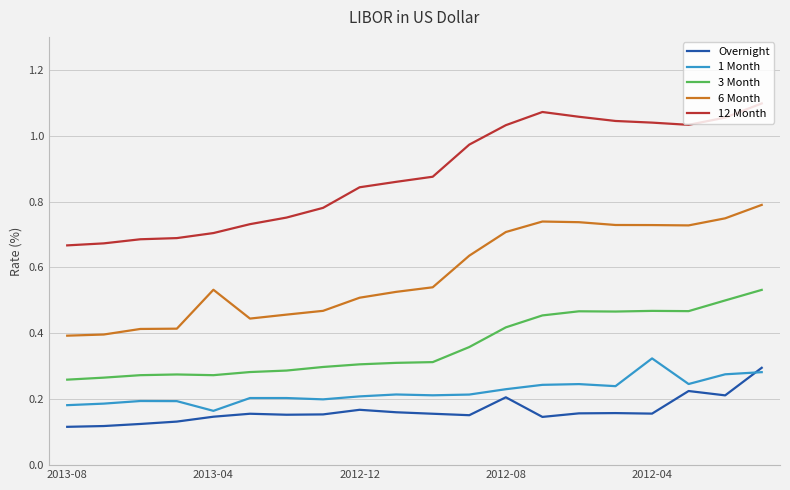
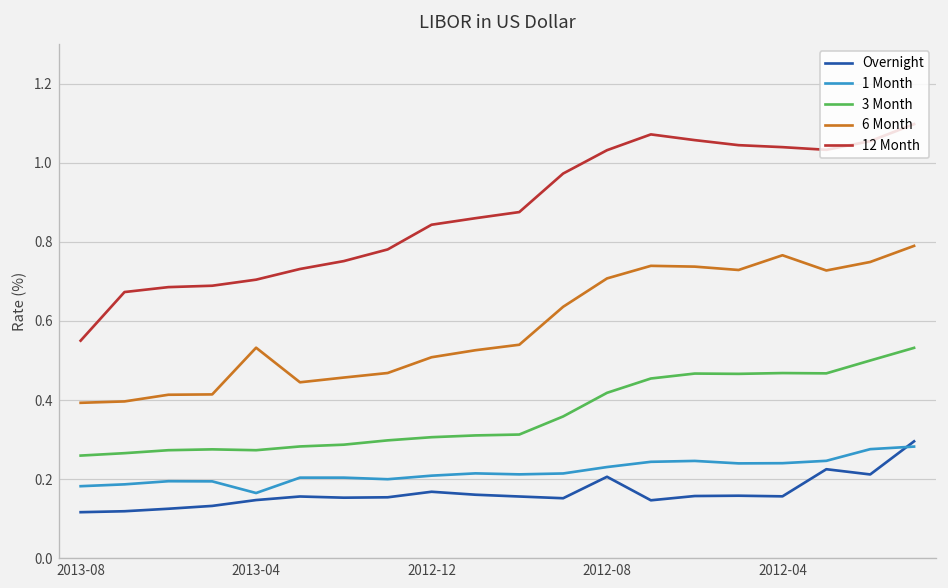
12 Month, 2013-08: 0.67 -> 0.55
1 Month, 2012-04: 0.32 -> 0.24
6 Month, 2012-04: 0.73 -> 0.77
